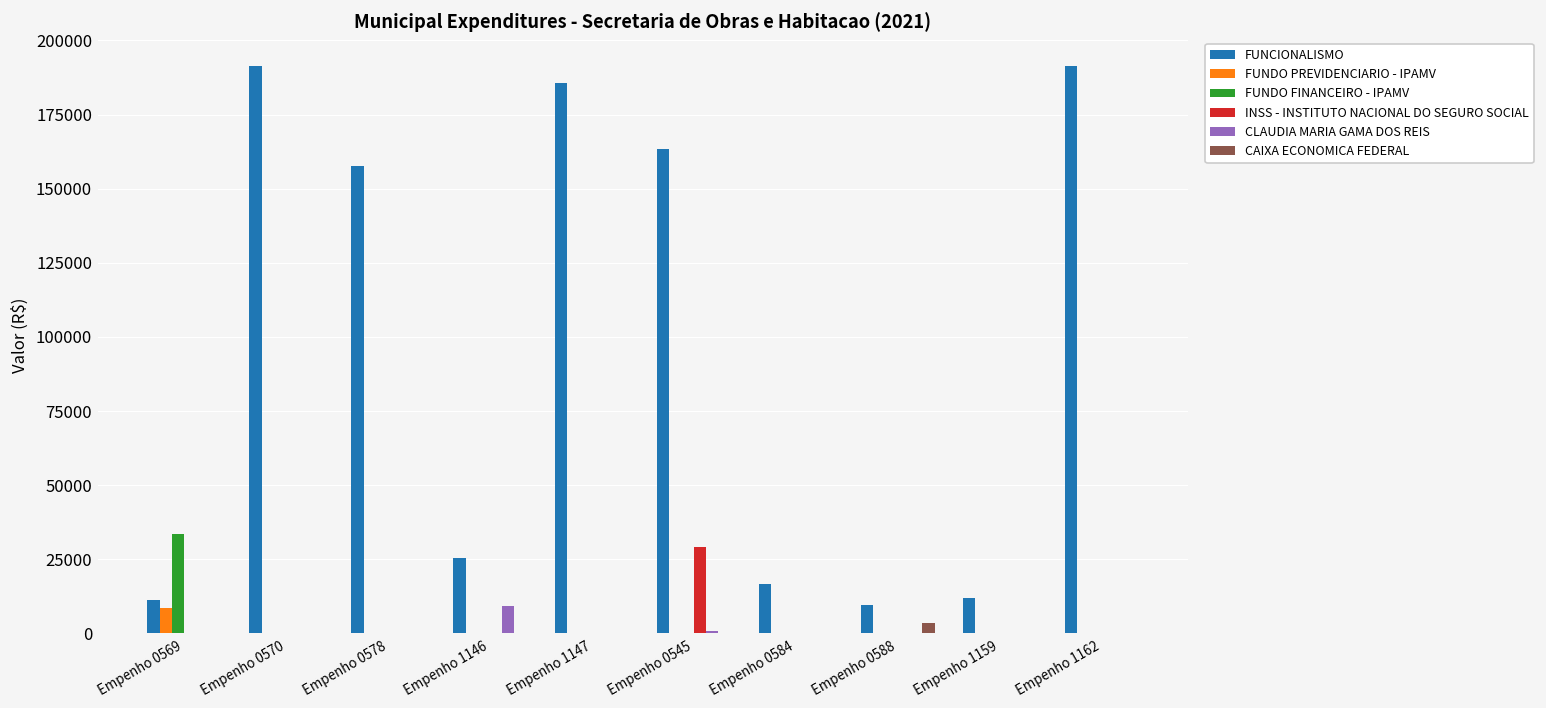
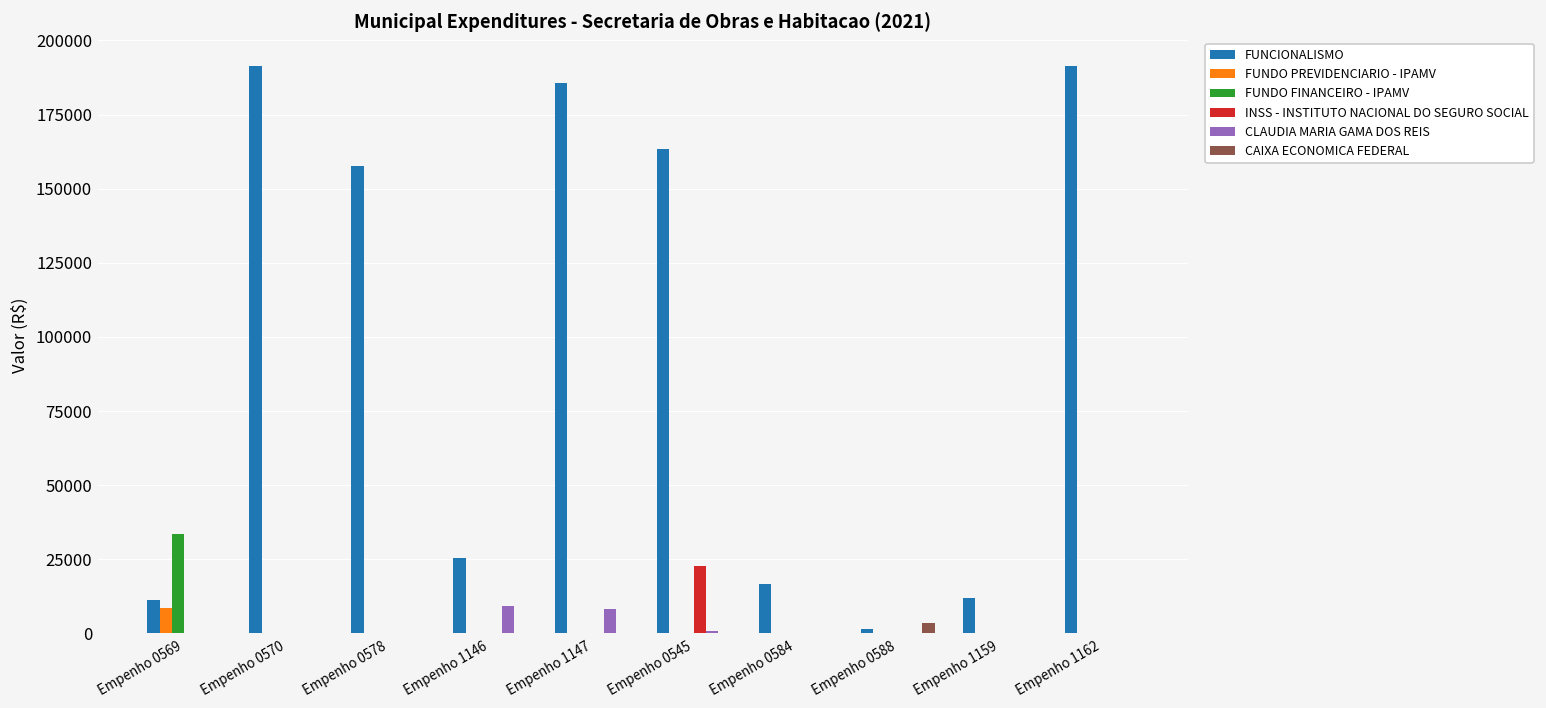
CLAUDIA MARIA GAMA DOS REIS, Empenho 1147: 0 -> 8000
INSS - INSTITUTO NACIONAL DO SEGURO SOCIAL, Empenho 0545: 29000 -> 23000
FUNCIONALISMO, Empenho 0588: 10000 -> 2000
